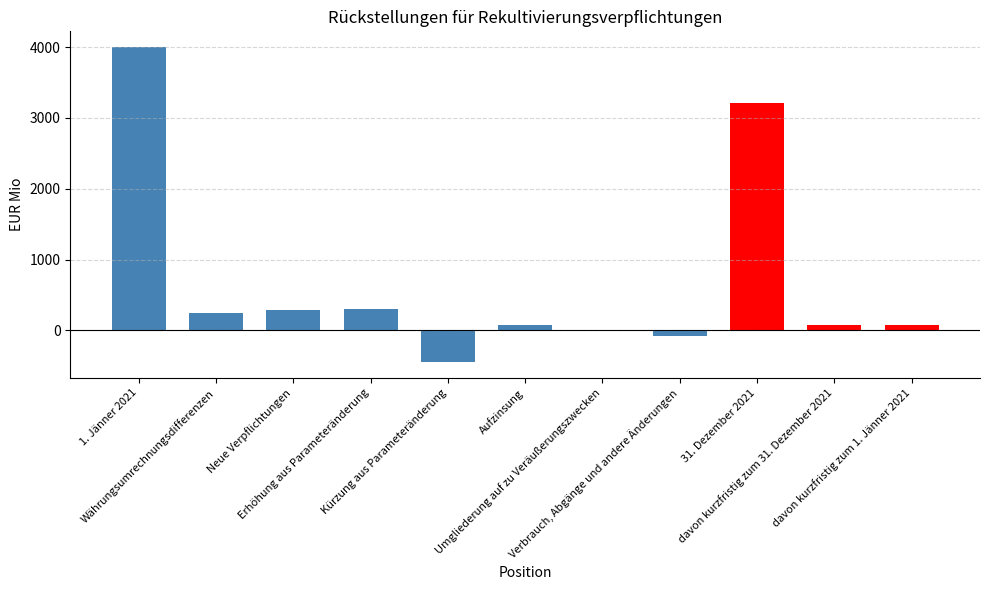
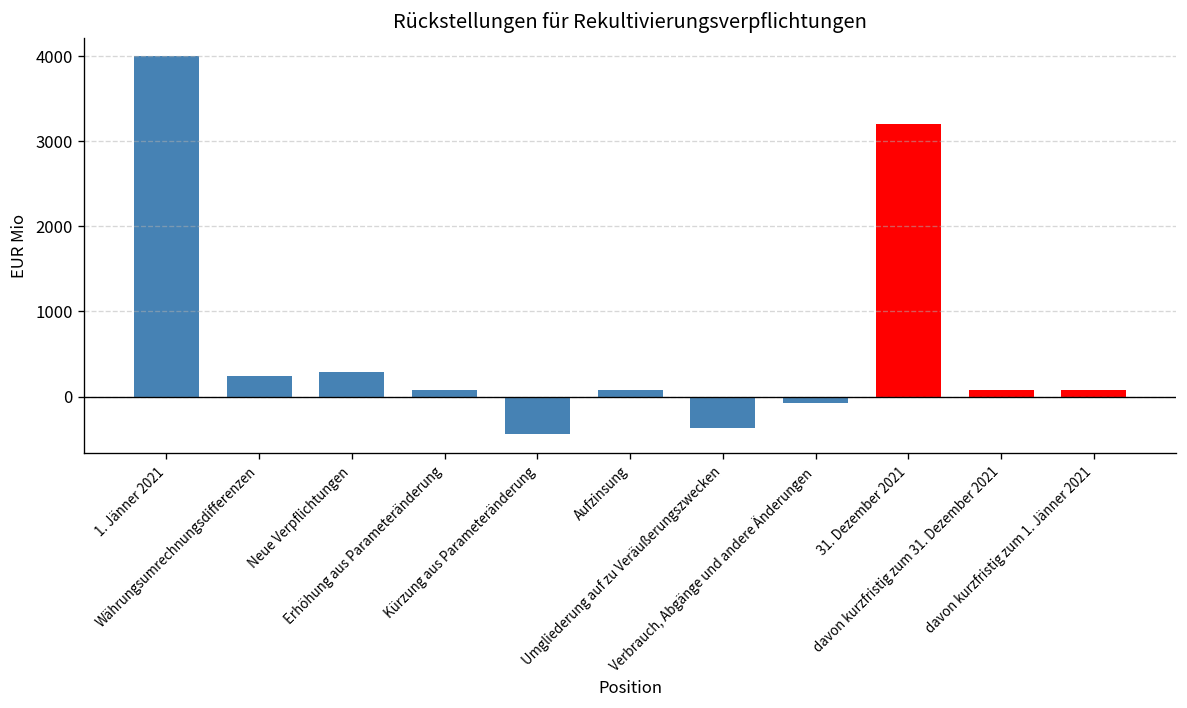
Erhöhung aus Parameteränderung: 300 -> 100
Umgliederung auf zu Veräußerungszwecken: 0 -> -400
